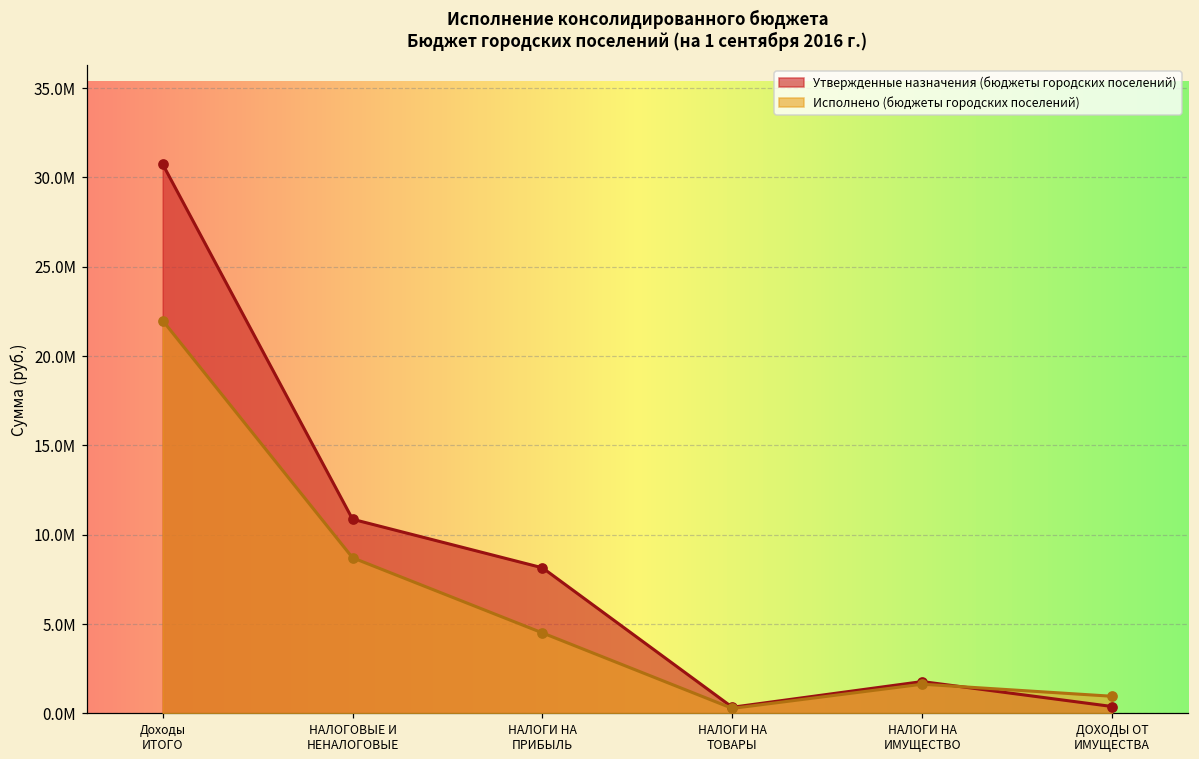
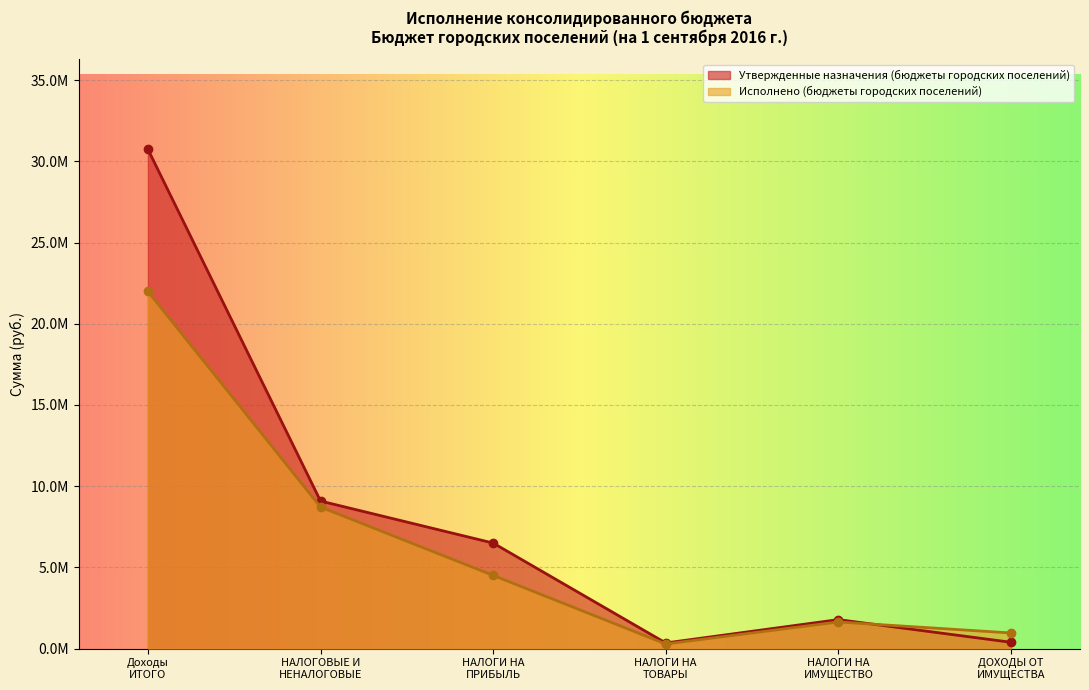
Утвержденные назначения (бюджеты городских поселений), НАЛОГОВЫЕ И НЕНАЛОГОВЫЕ: 10.9М -> 9.1М
Утвержденные назначения (бюджеты городских поселений), НАЛОГИ НА ПРИБЫЛЬ: 8.2М -> 6.5М
